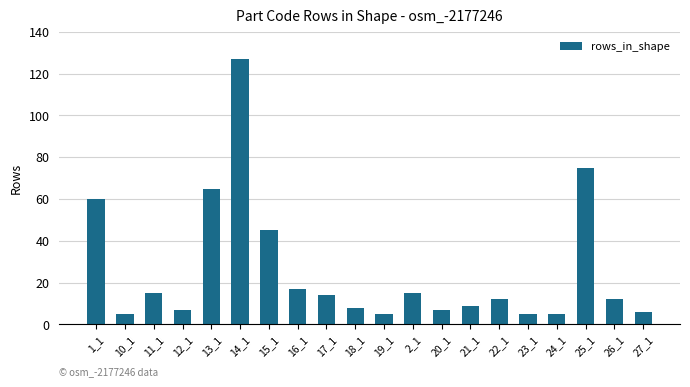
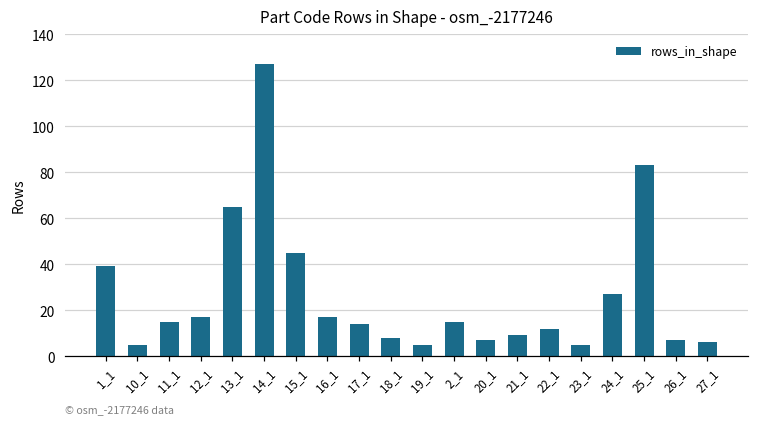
1_1: 60 -> 39
12_1: 7 -> 17
24_1: 5 -> 27
25_1: 75 -> 83
26_1: 12 -> 7
